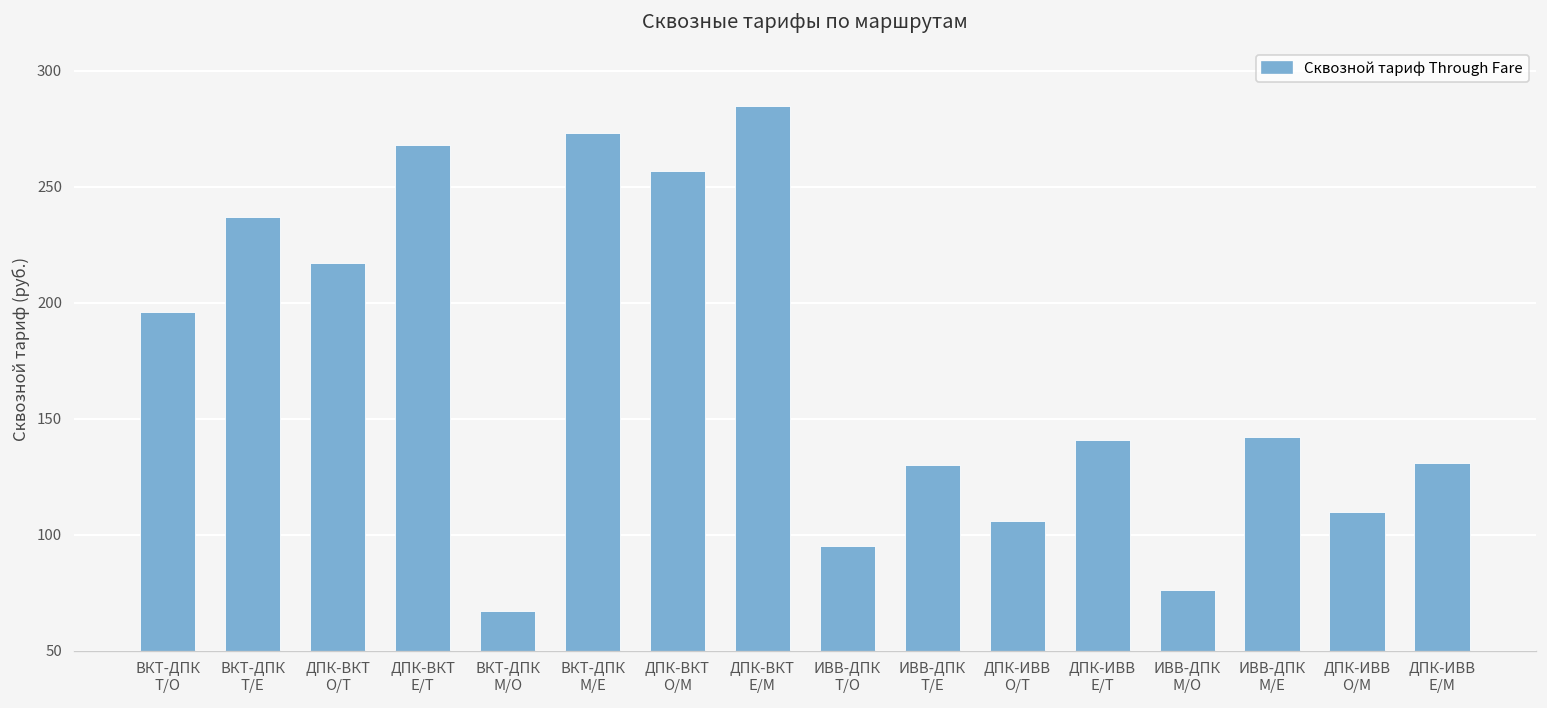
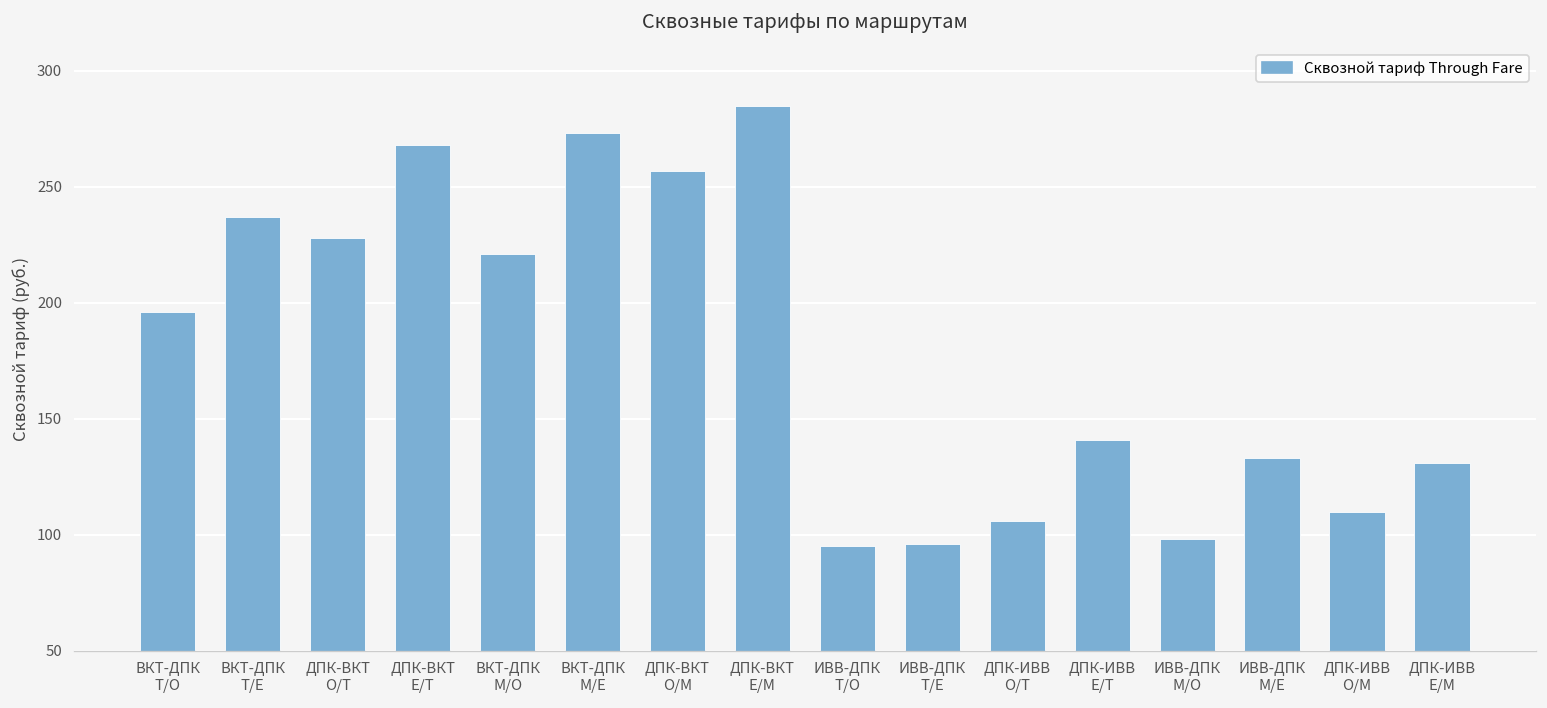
ДПК-ВКТ O/T: 217 -> 228
ВКТ-ДПК M/O: 67 -> 221
ИВВ-ДПК T/E: 130 -> 96
ИВВ-ДПК M/O: 76 -> 98
ИВВ-ДПК M/E: 142 -> 133
